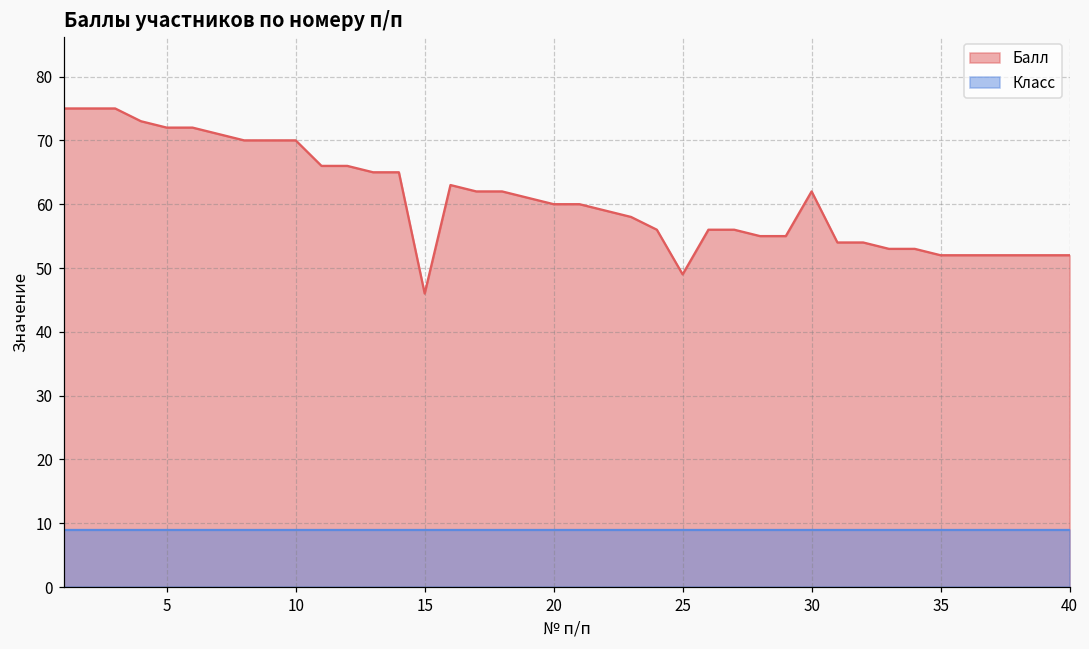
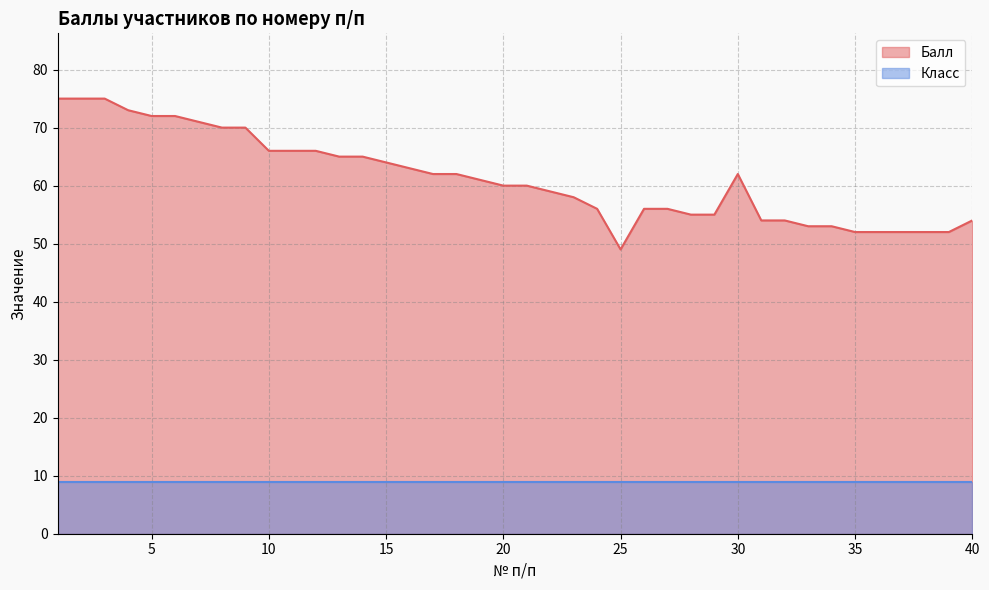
Балл, 10: 70 -> 66
Балл, 15: 46 -> 64
Балл, 40: 52 -> 54
